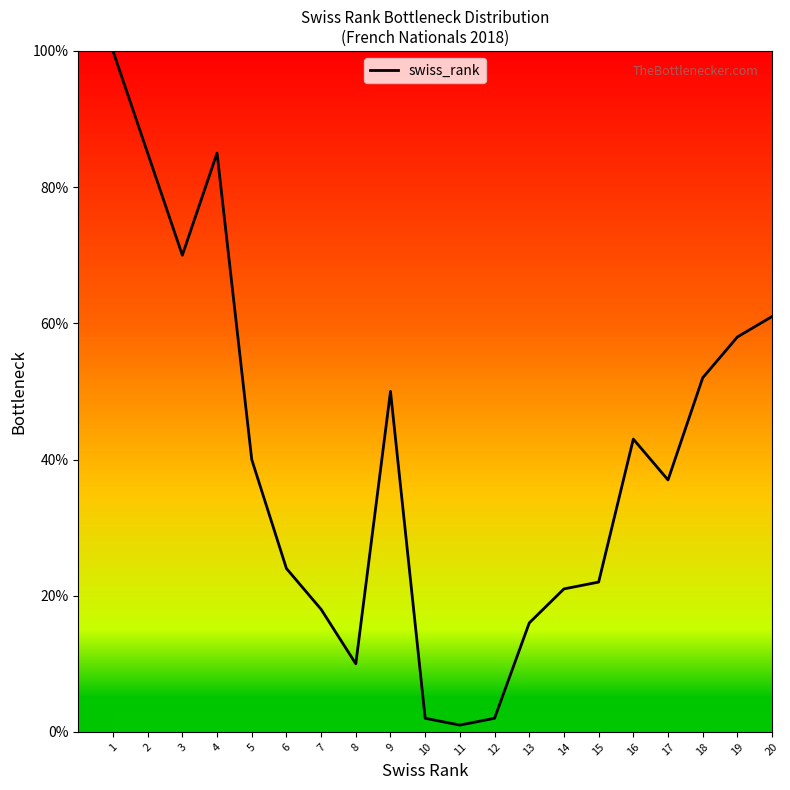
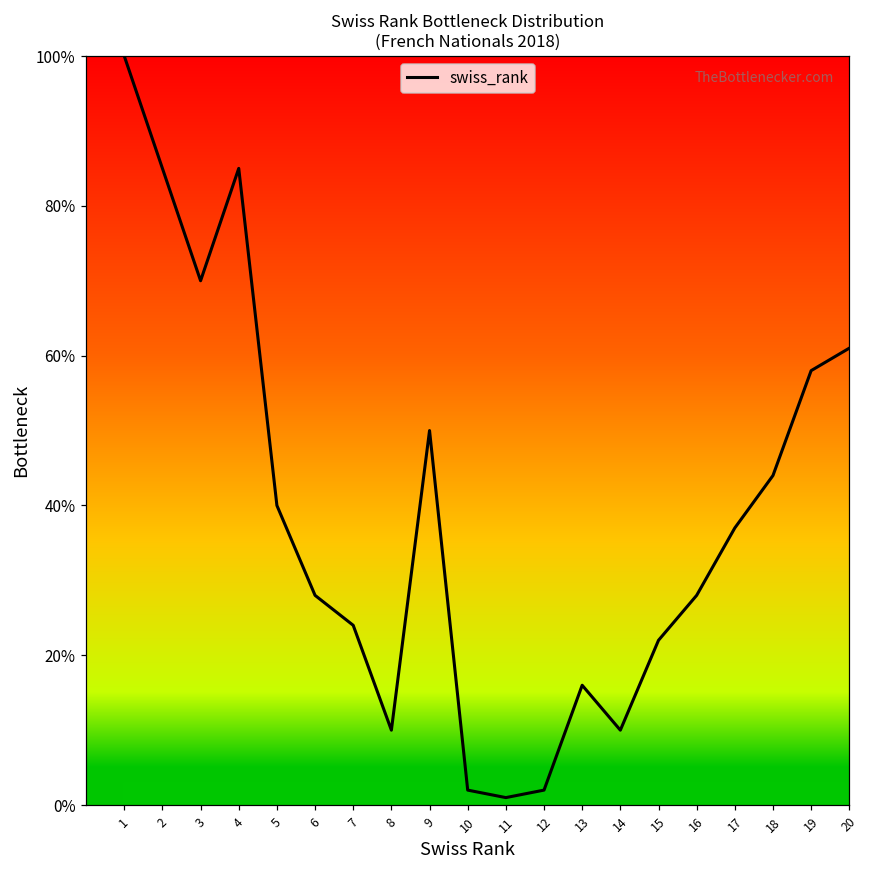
swiss_rank, 6: 24% -> 28%
swiss_rank, 7: 18% -> 24%
swiss_rank, 14: 21% -> 10%
swiss_rank, 16: 43% -> 28%
swiss_rank, 18: 52% -> 44%
